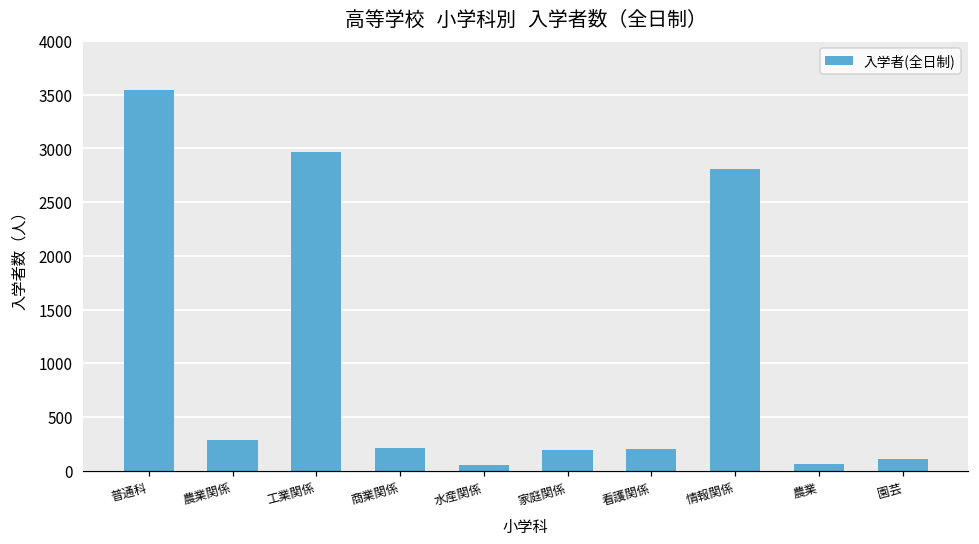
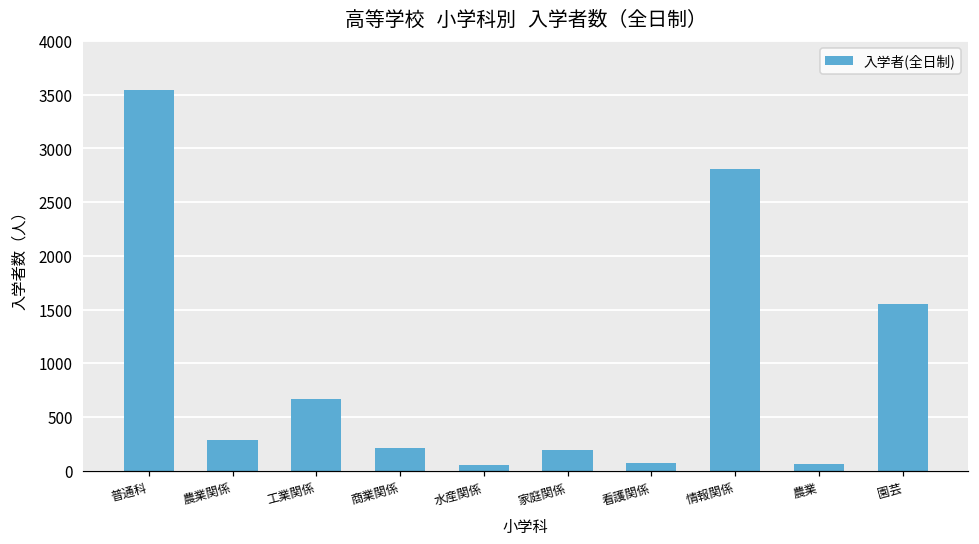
工業関係: 3000 -> 700
看護関係: 200 -> 100
園芸: 100 -> 1500
